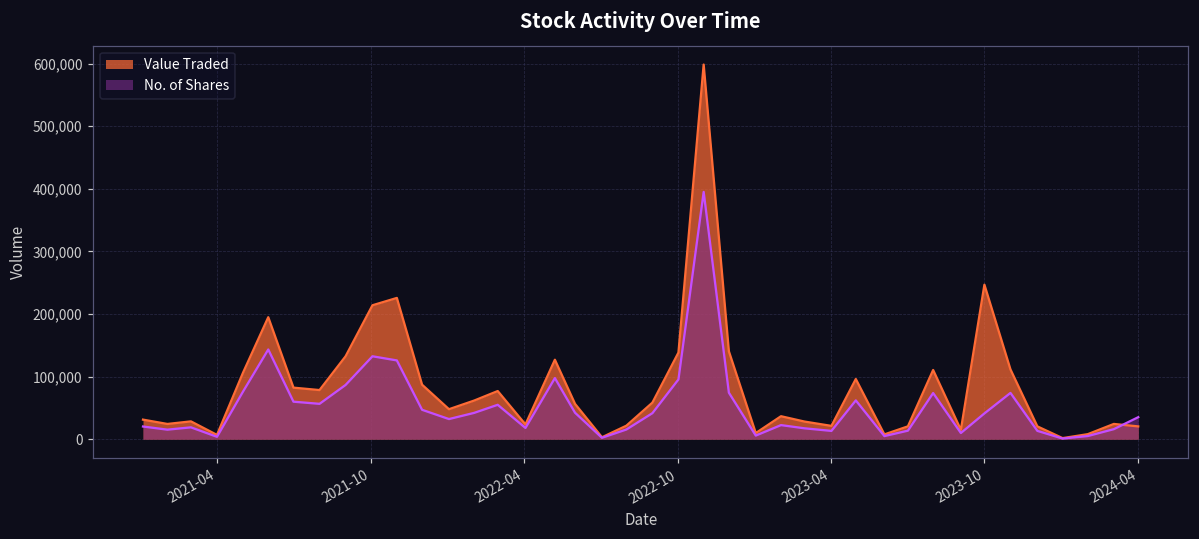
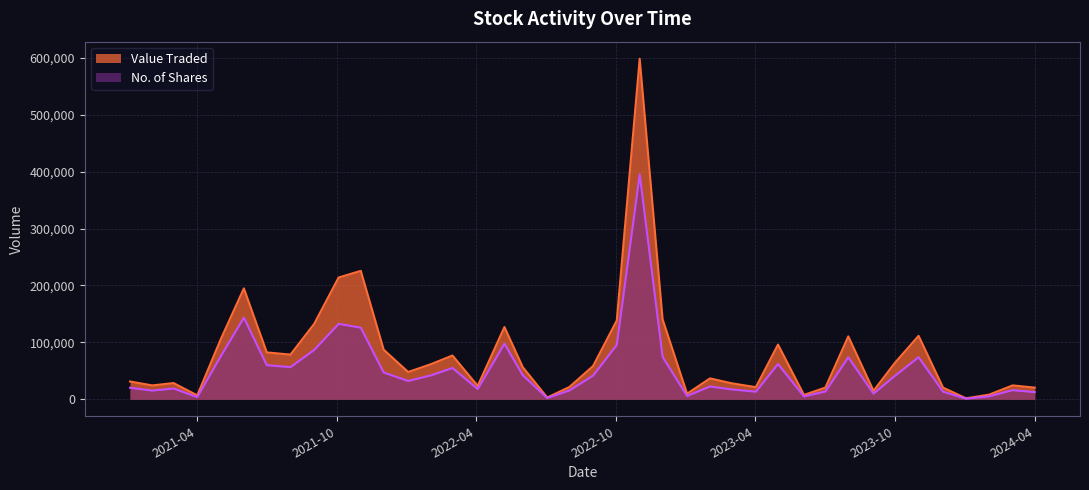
Value Traded, 2023-10: 250,000 -> 60,000
No. of Shares, 2024-04: 40,000 -> 10,000
